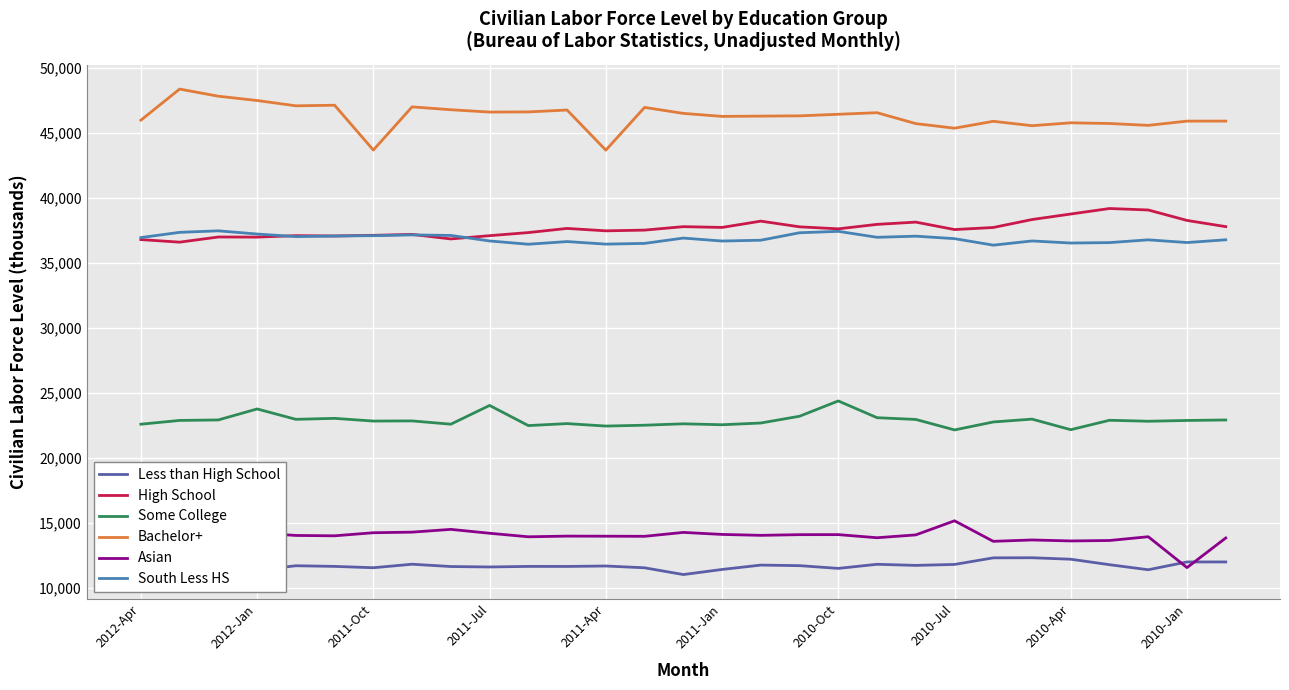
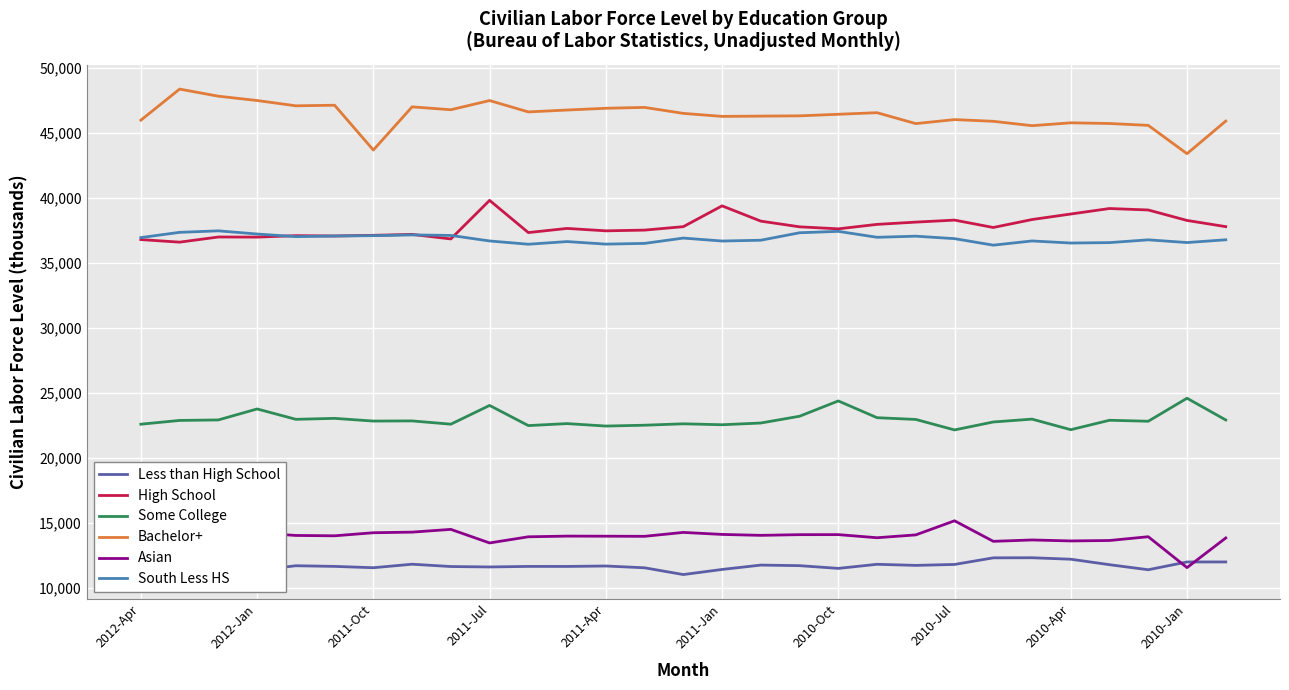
High School, 2011-Jul: 37,100 -> 39,800
Bachelor+, 2011-Jul: 46,600 -> 47,500
Asian, 2011-Jul: 14,200 -> 13,500
Bachelor+, 2011-Apr: 43,700 -> 46,900
High School, 2011-Jan: 37,700 -> 39,400
High School, 2010-Jul: 37,600 -> 38,300
Bachelor+, 2010-Jul: 45,400 -> 46,000
Some College, 2010-Jan: 22,900 -> 24,600
Bachelor+, 2010-Jan: 45,900 -> 43,400
